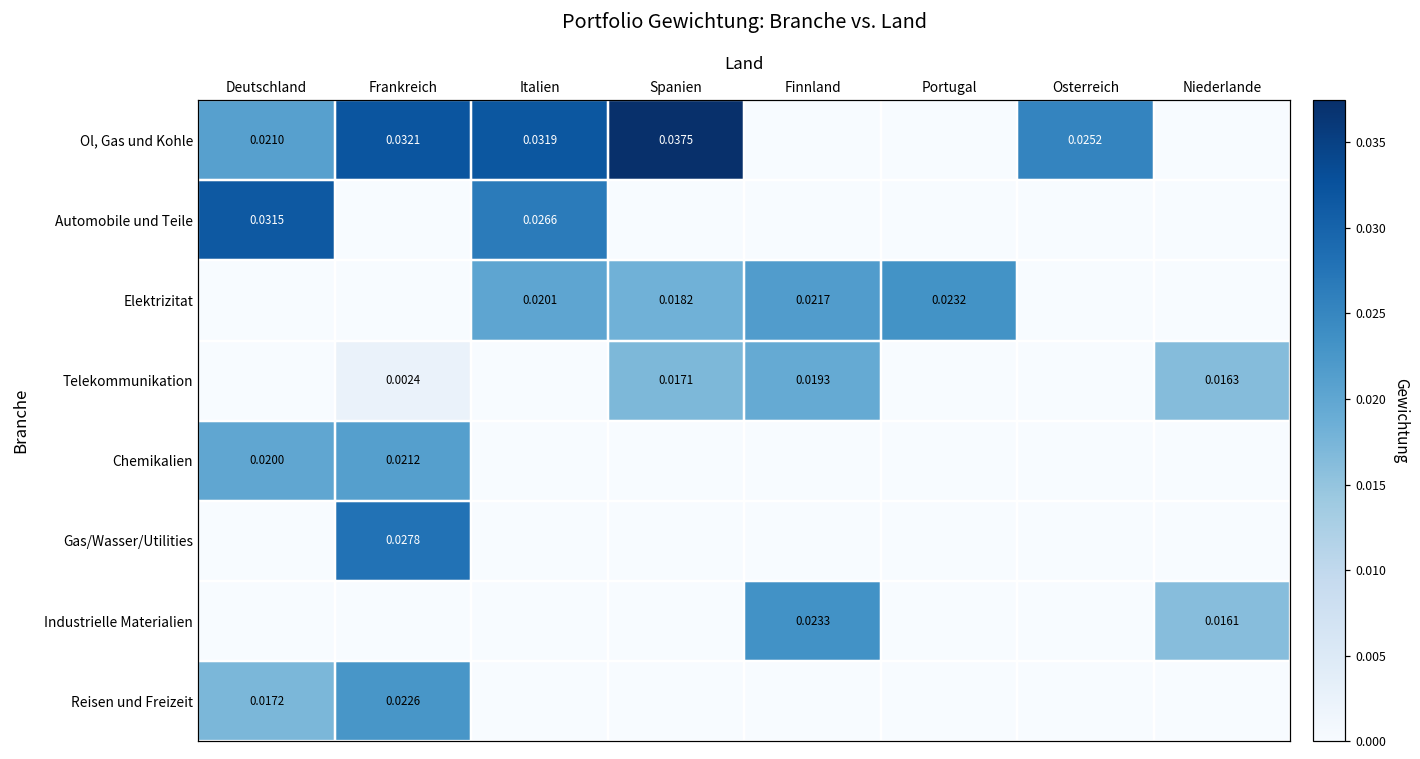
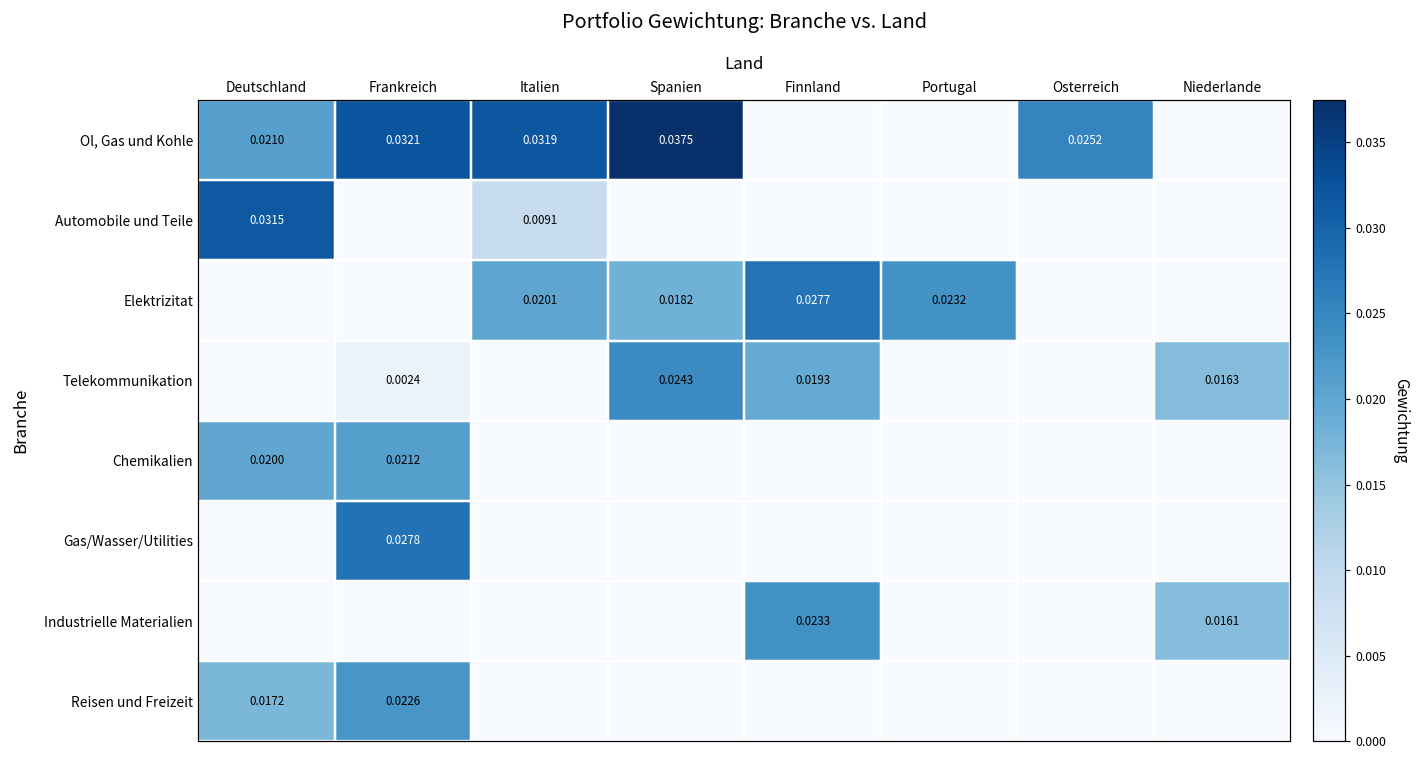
Automobile und Teile, Italien: 0.0266 -> 0.0091
Elektrizitat, Finnland: 0.0217 -> 0.0277
Telekommunikation, Spanien: 0.0171 -> 0.0243
